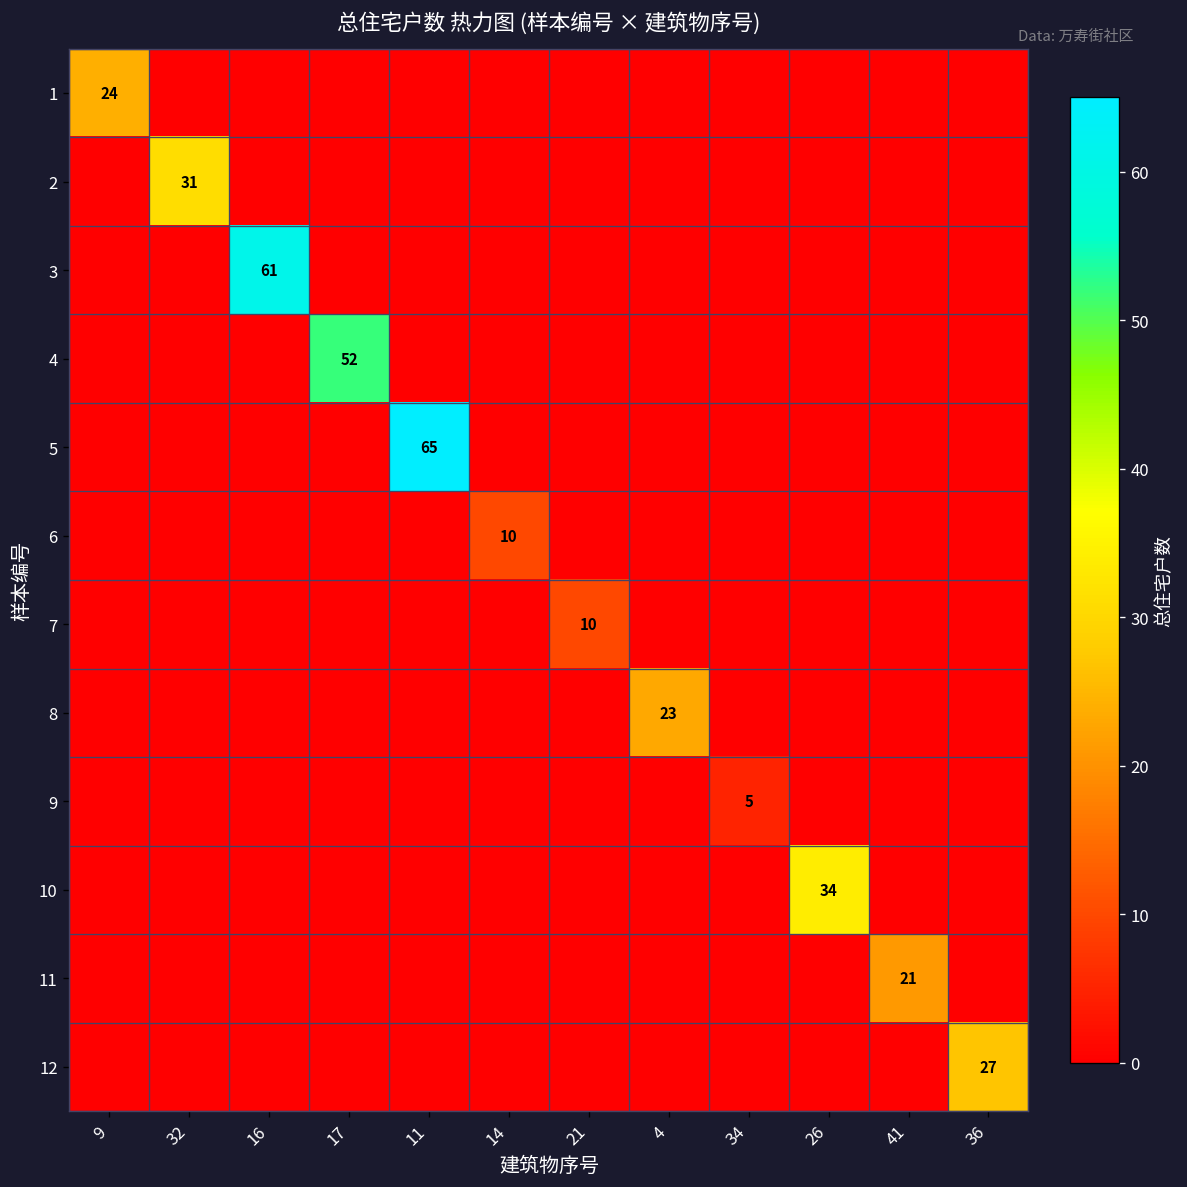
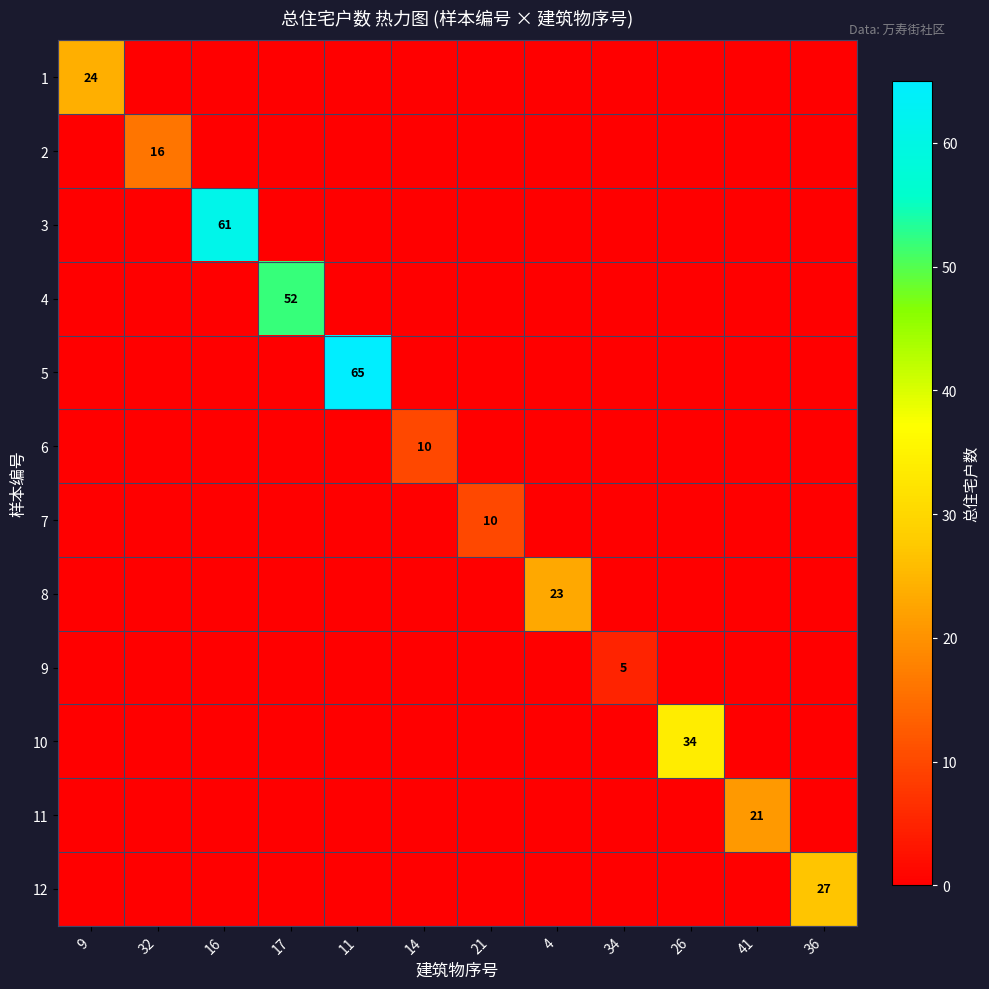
2, 32: 31 -> 16
